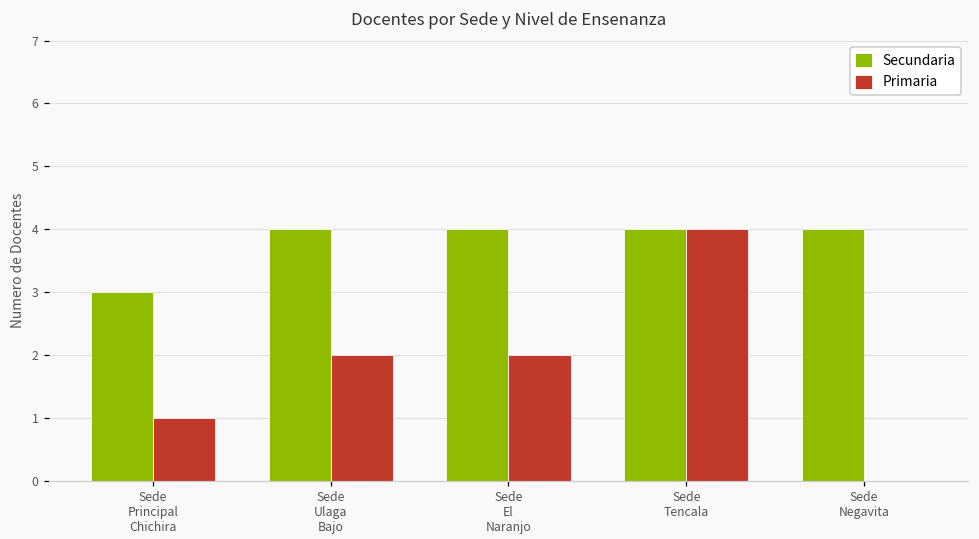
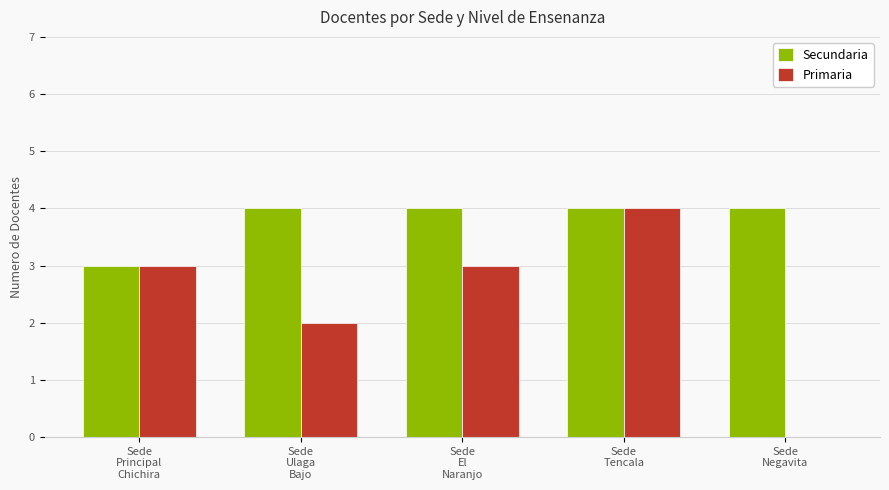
Primaria, Sede Principal Chichira: 1 -> 3
Primaria, Sede El Naranjo: 2 -> 3
